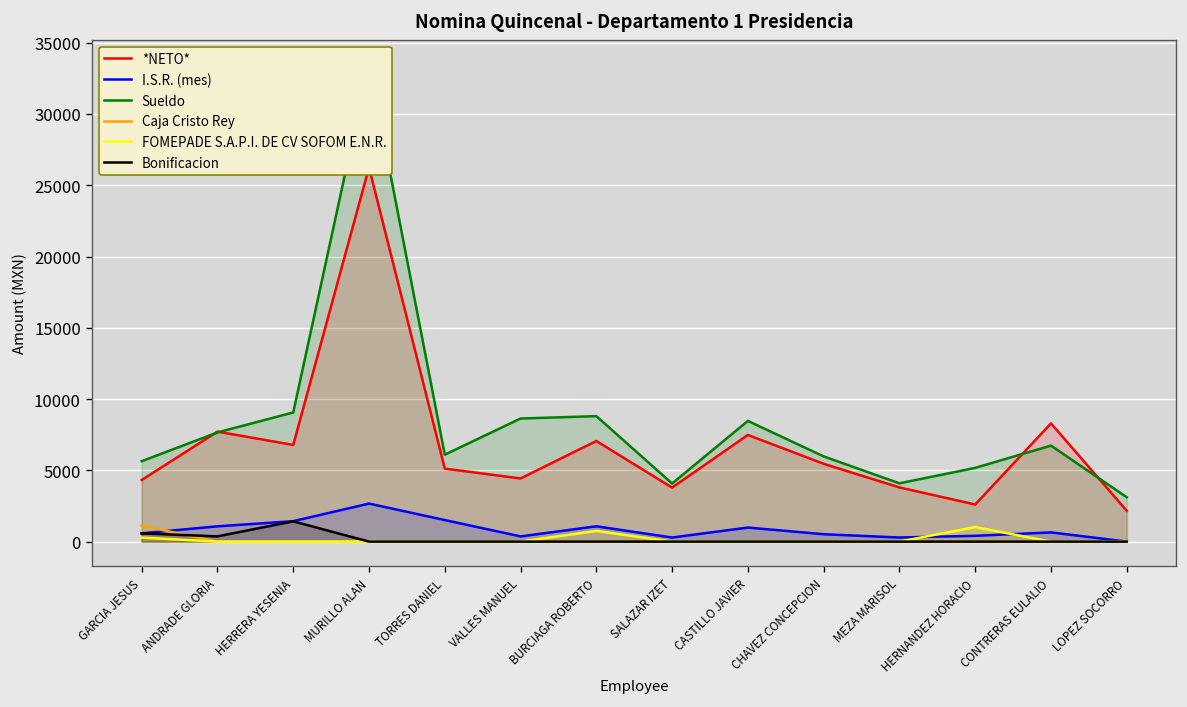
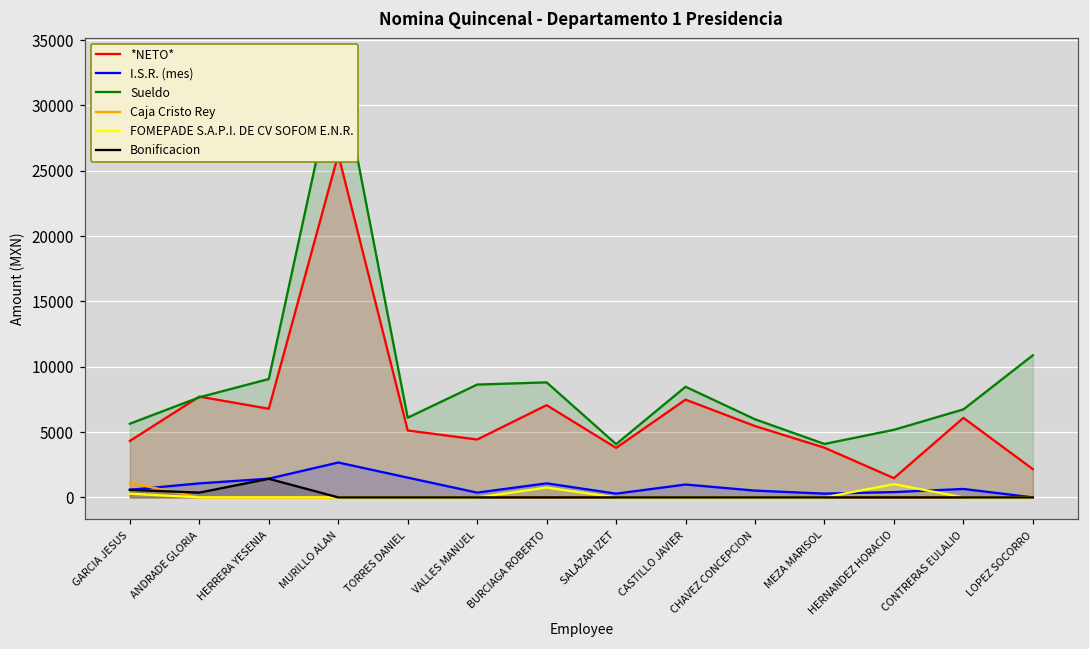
*NETO*, HERNANDEZ HORACIO: 2600 -> 1500
*NETO*, CONTRERAS EULALIO: 8300 -> 6100
Sueldo, LOPEZ SOCORRO: 3100 -> 10900
